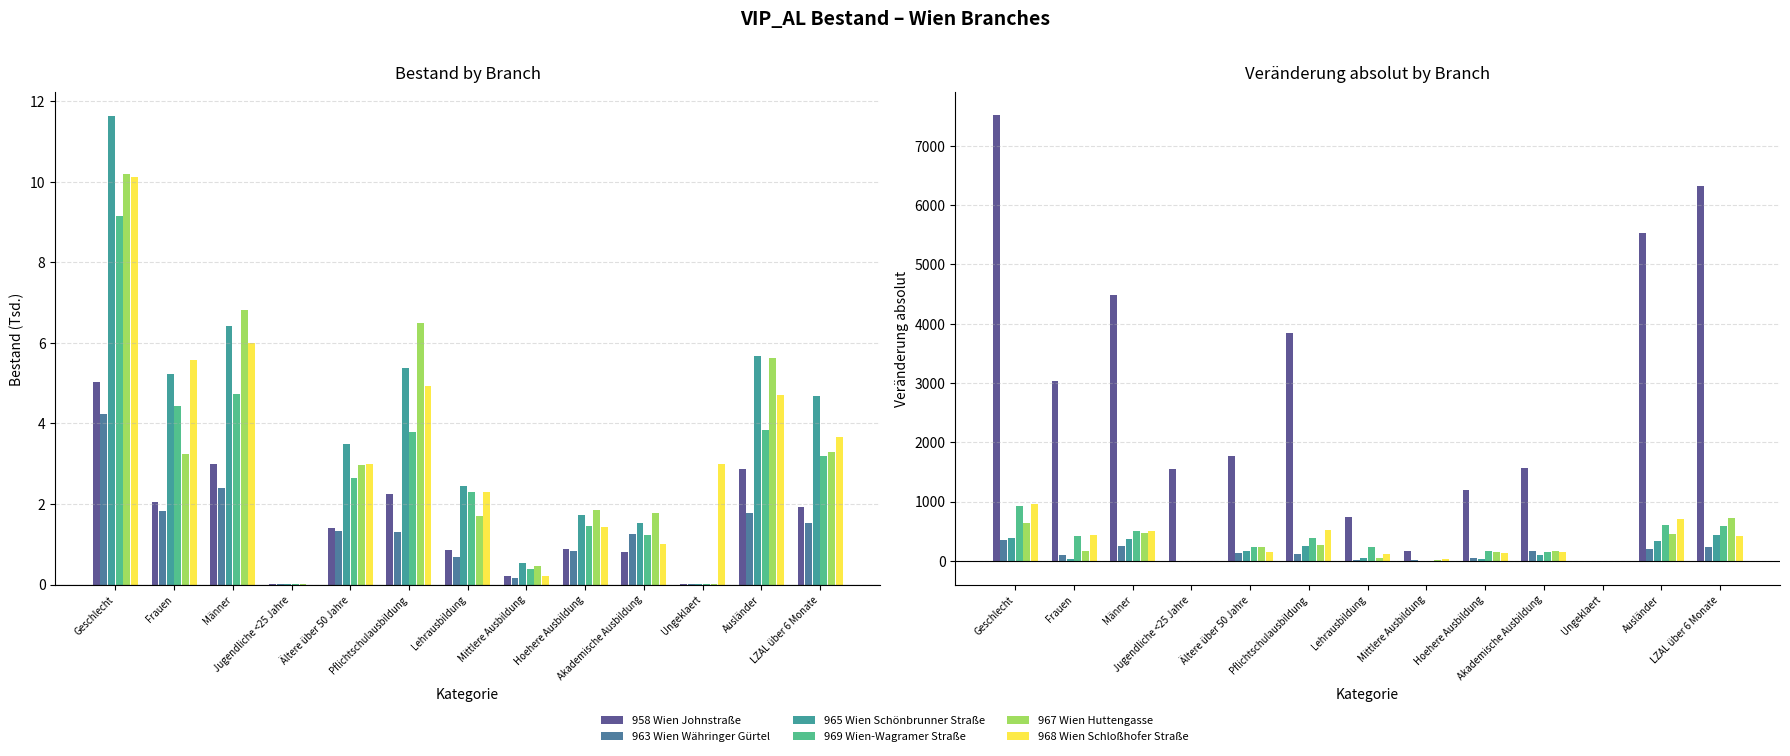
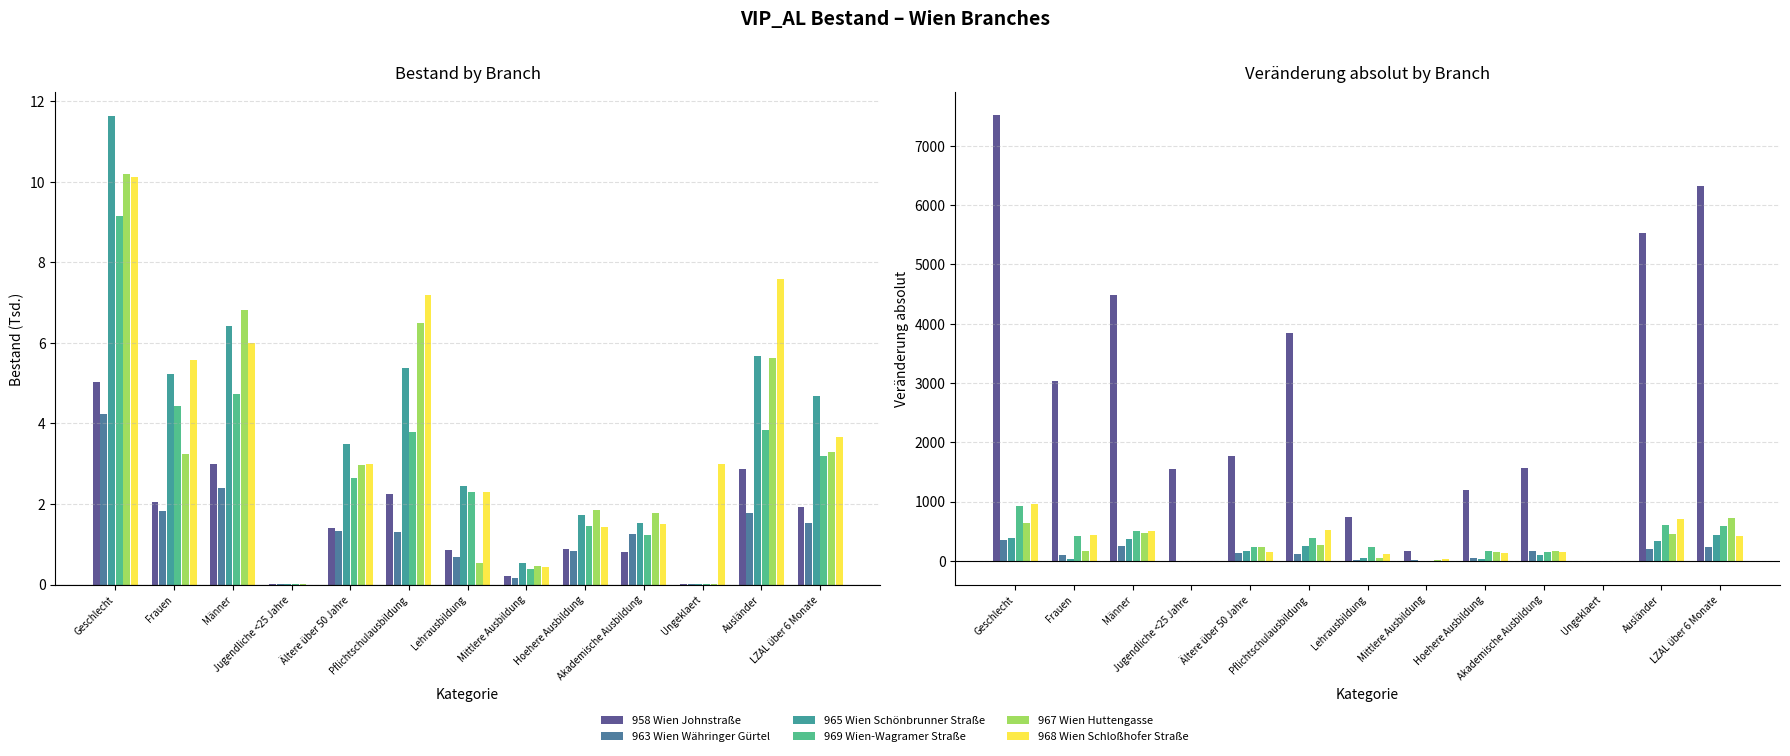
Bestand by Branch, 968 Wien Schloßhofer Straße, Pflichtschulausbildung: 4.9 -> 7.2
Bestand by Branch, 967 Wien Huttengasse, Lehrausbildung: 1.7 -> 0.5
Bestand by Branch, 968 Wien Schloßhofer Straße, Mittlere Ausbildung: 0.2 -> 0.4
Bestand by Branch, 968 Wien Schloßhofer Straße, Akademische Ausbildung: 1.0 -> 1.5
Bestand by Branch, 968 Wien Schloßhofer Straße, Ausländer: 4.7 -> 7.6
